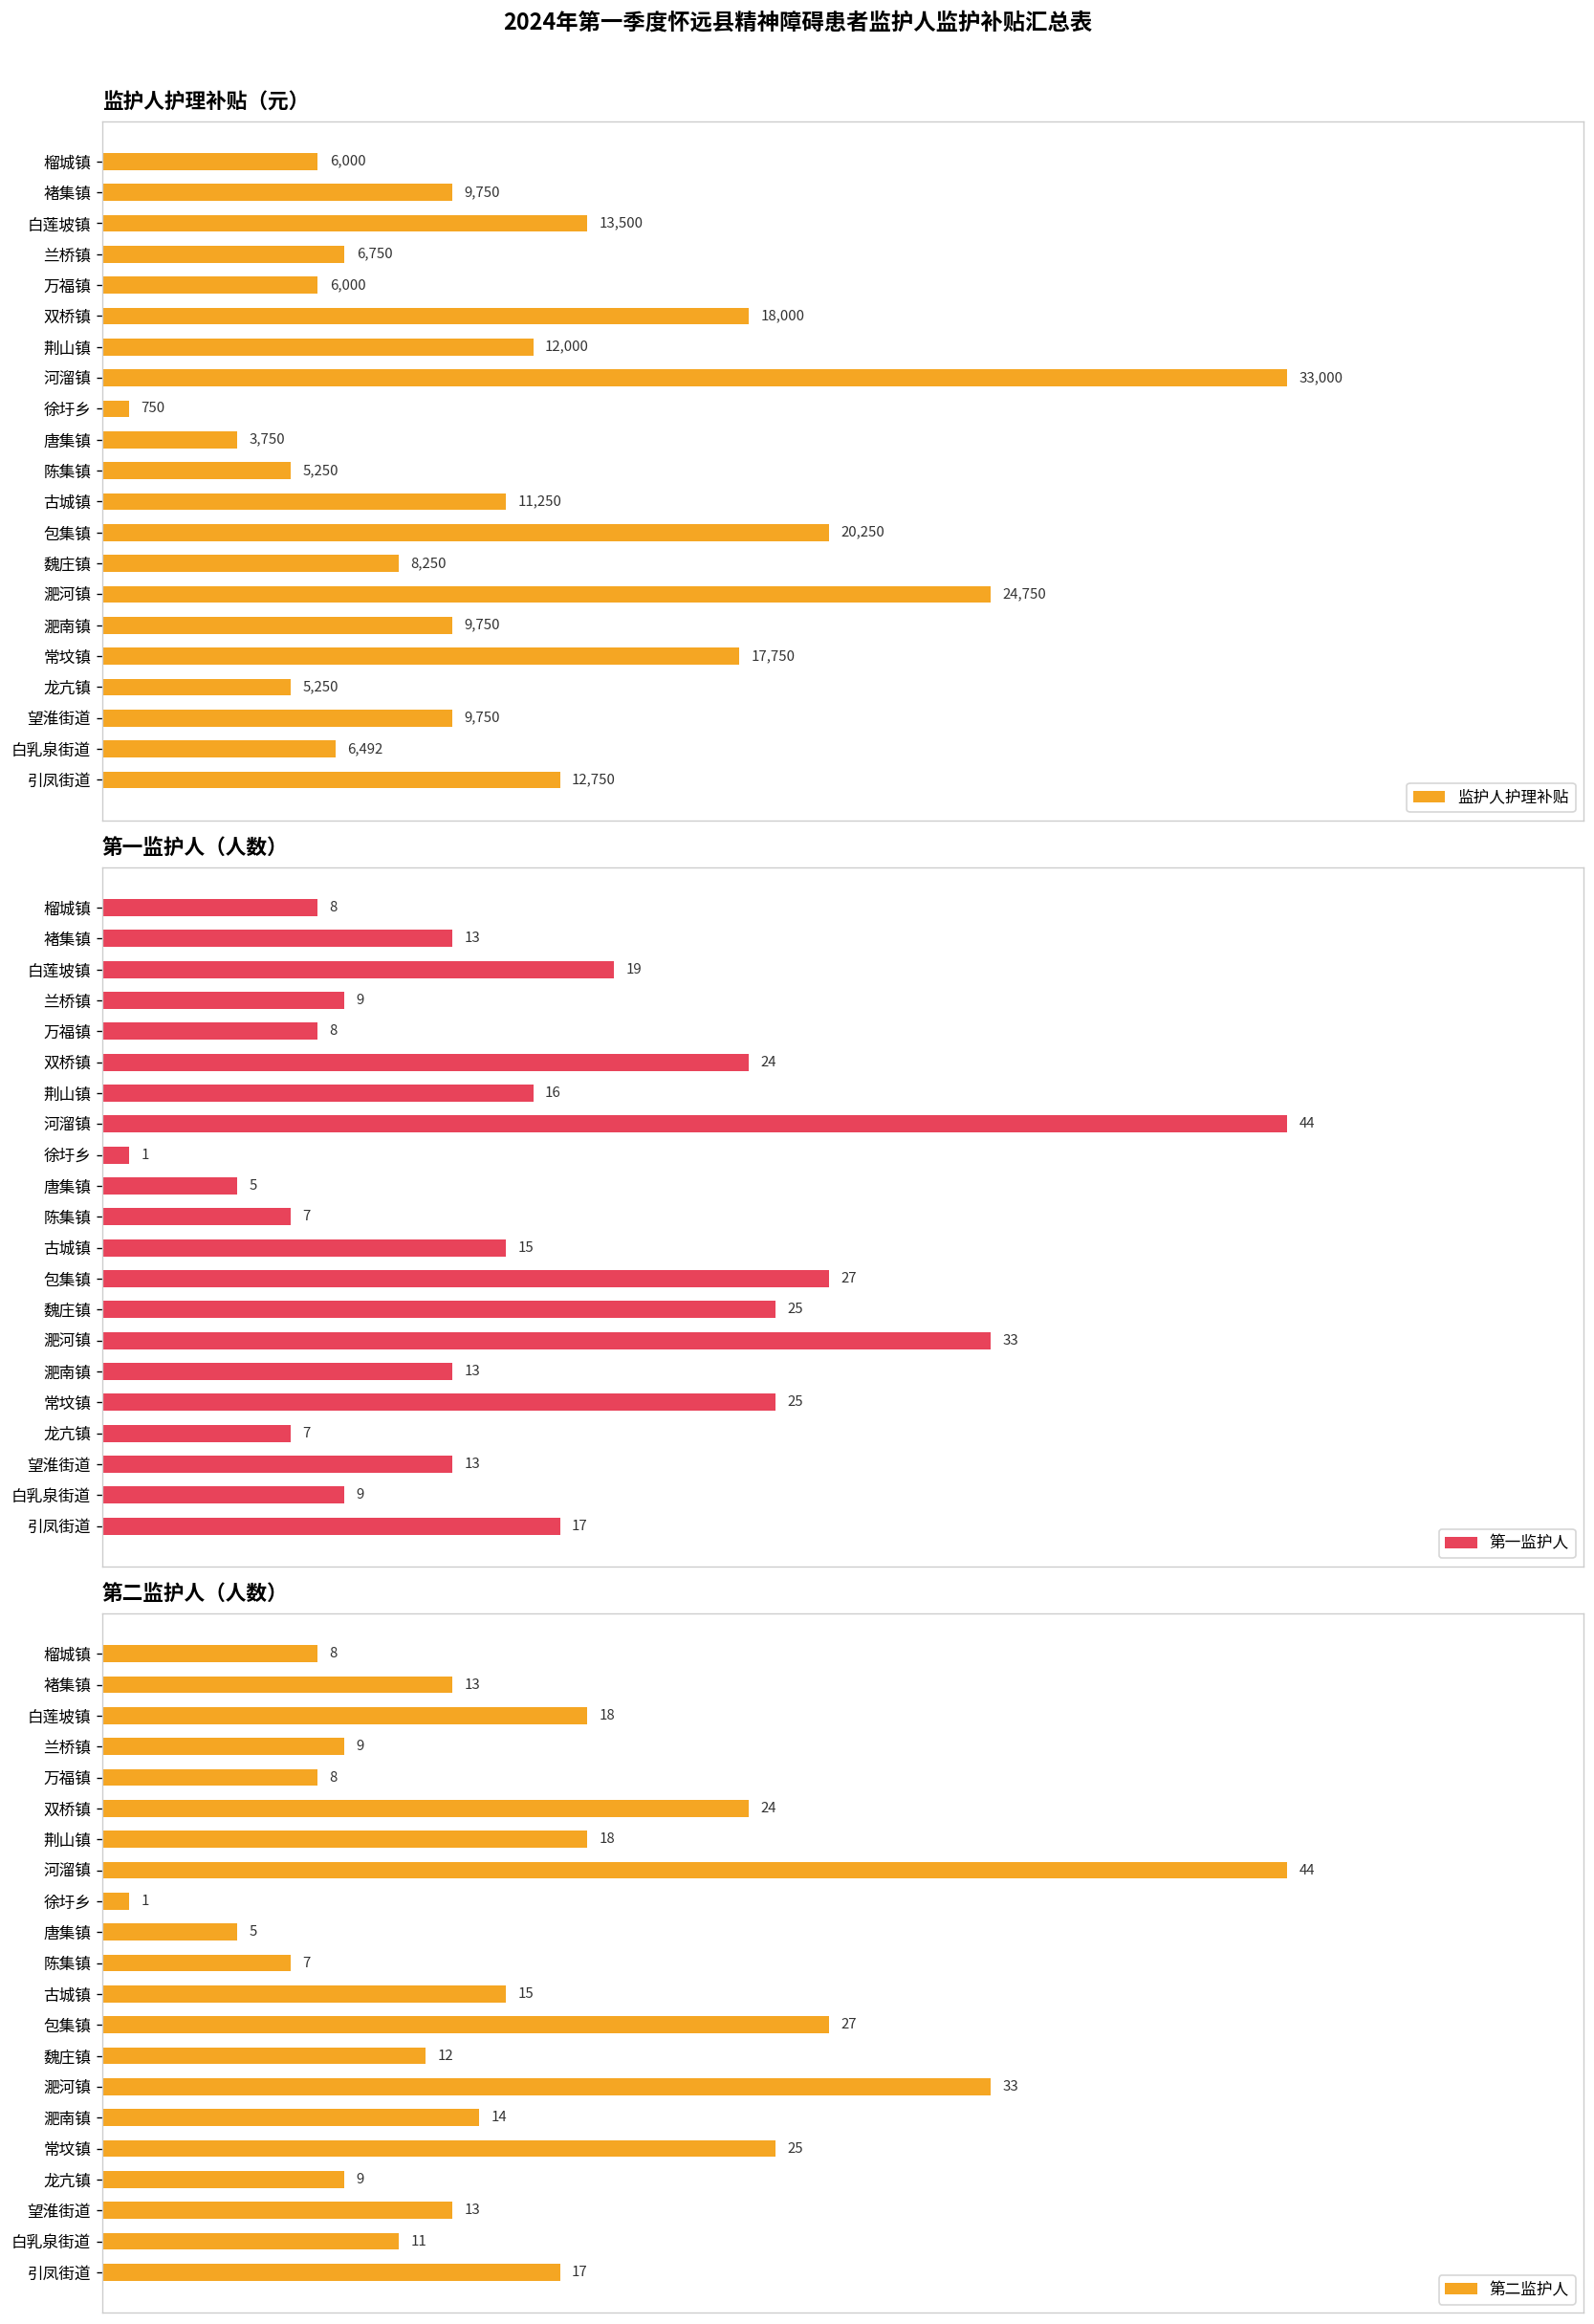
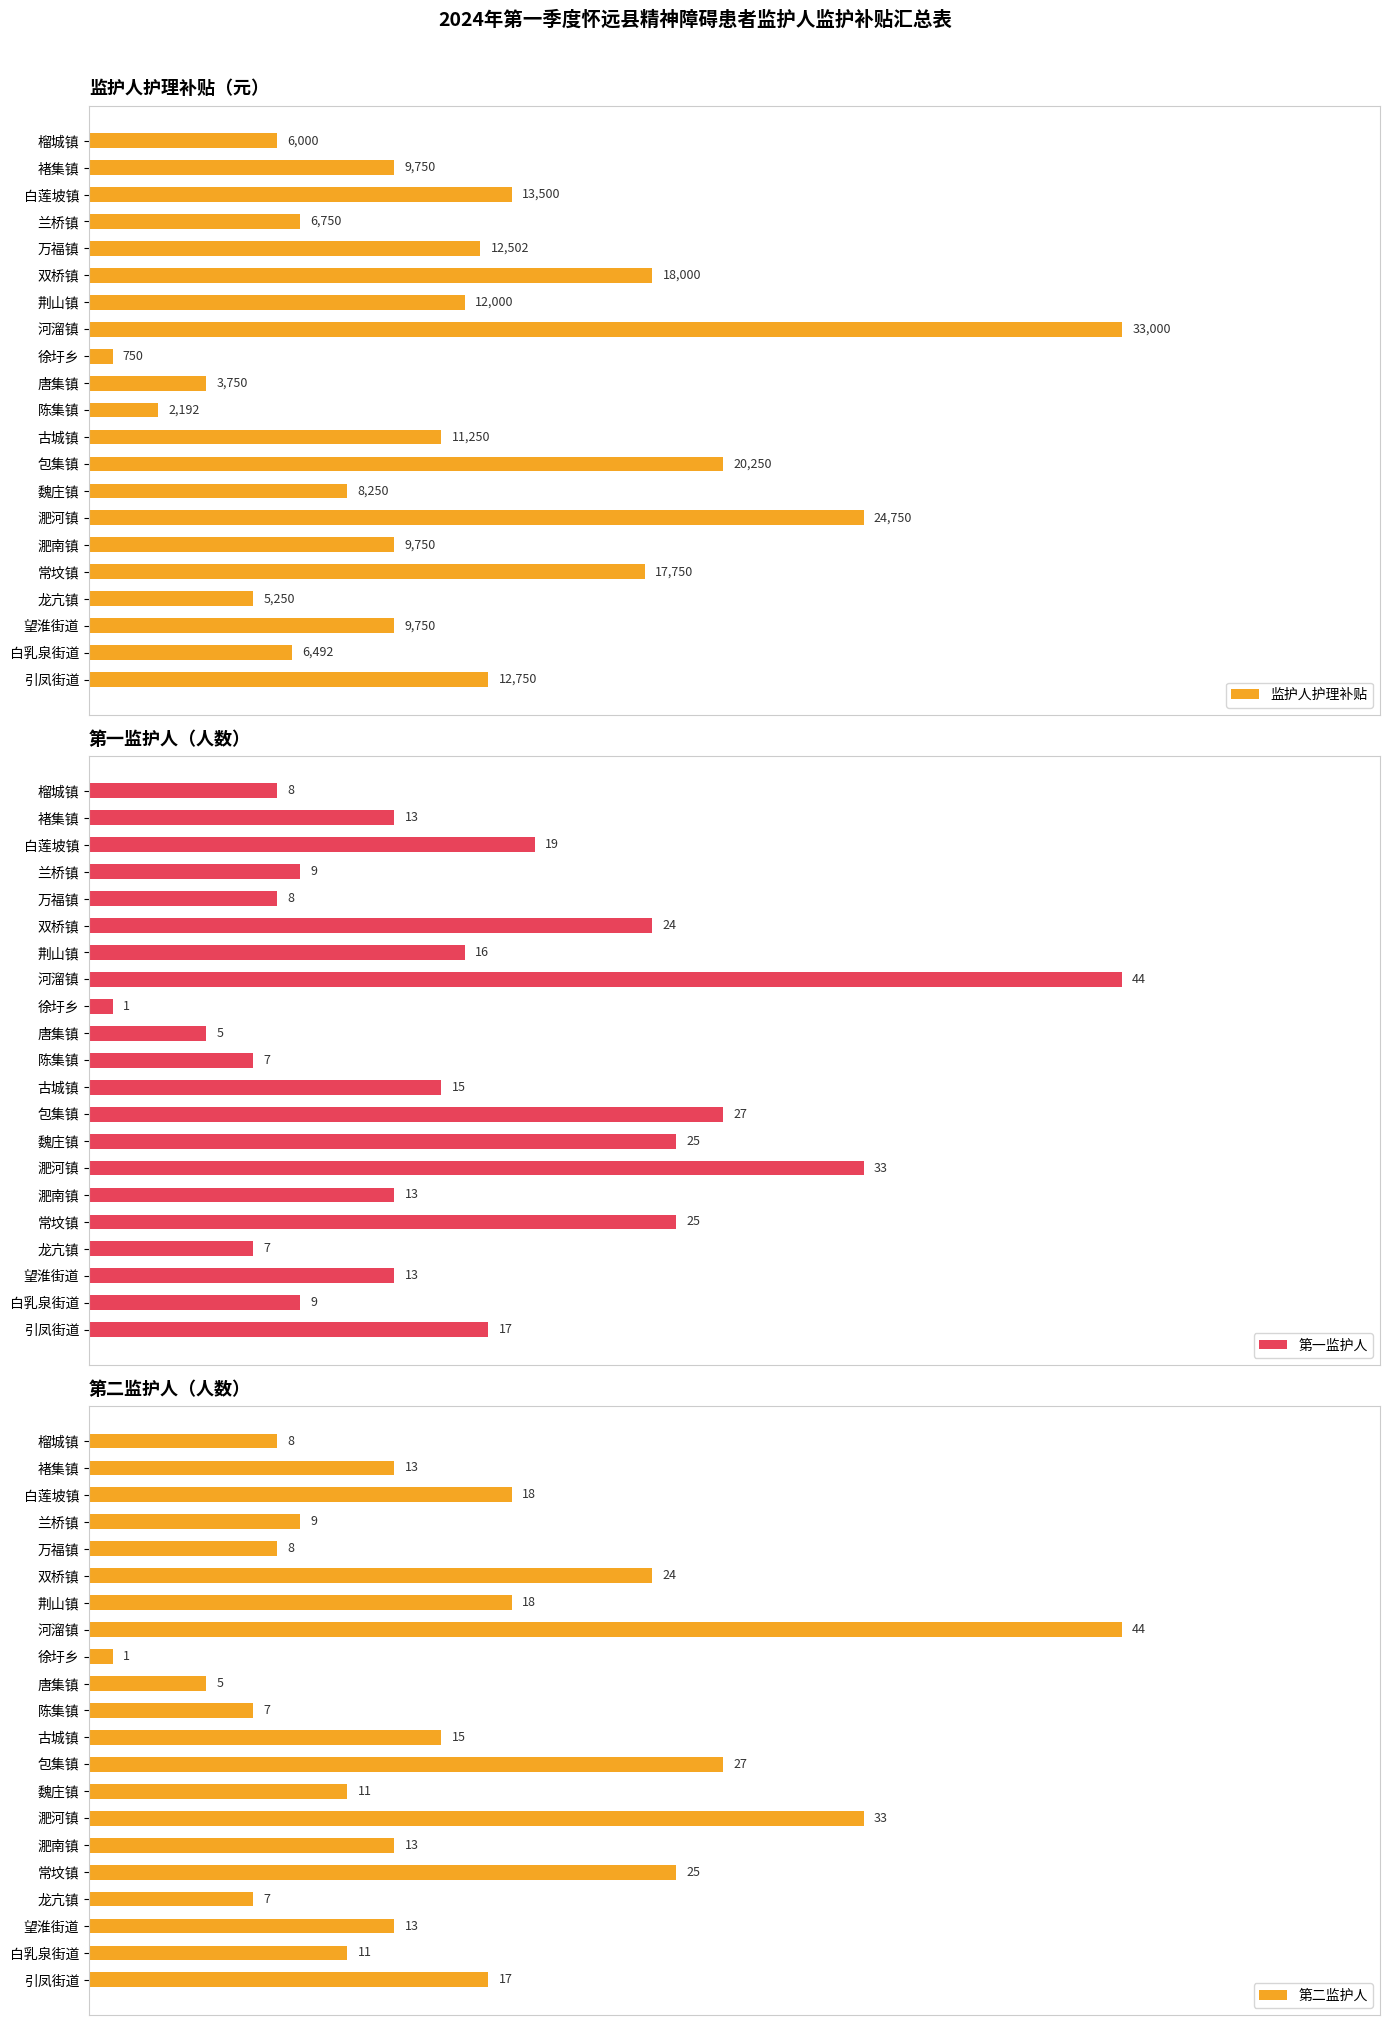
监护人护理补贴（元）, 万福镇: 6,000 -> 12,502
监护人护理补贴（元）, 陈集镇: 5,250 -> 2,192
第二监护人（人数）, 魏庄镇: 12 -> 11
第二监护人（人数）, 淝南镇: 14 -> 13
第二监护人（人数）, 龙亢镇: 9 -> 7
